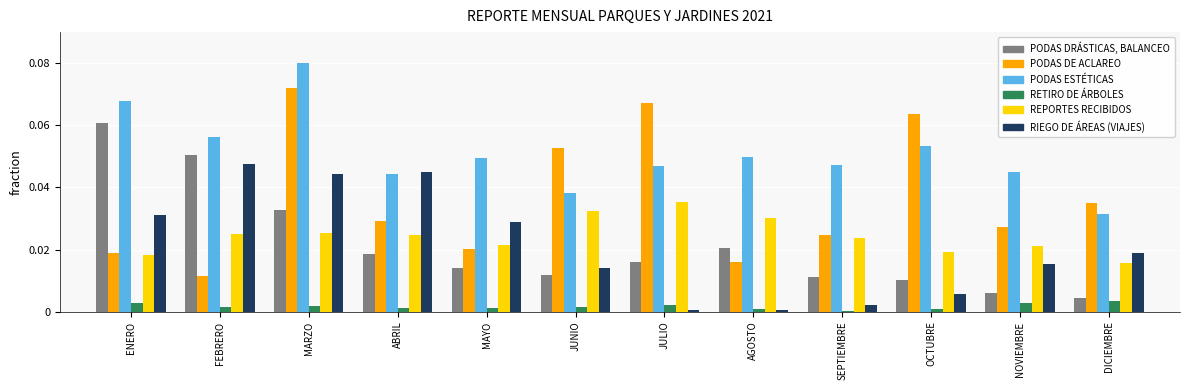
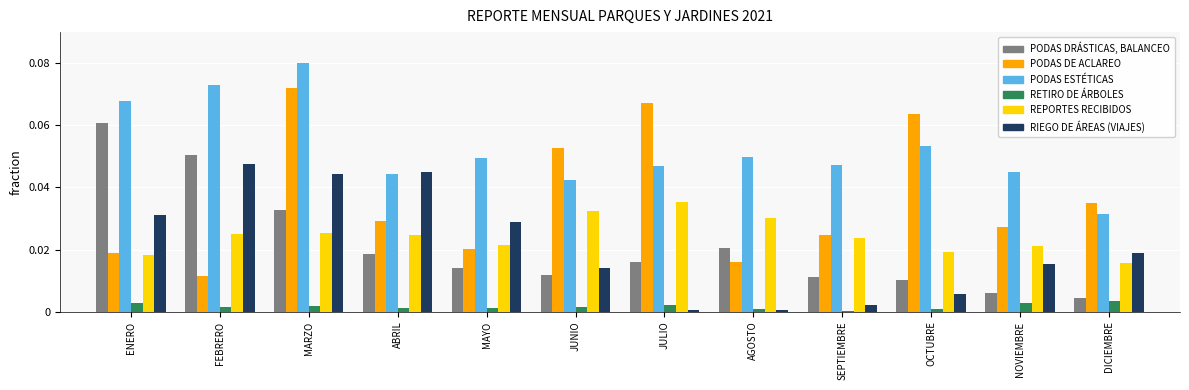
PODAS ESTÉTICAS, FEBRERO: 0.056 -> 0.073
PODAS ESTÉTICAS, JUNIO: 0.038 -> 0.042
